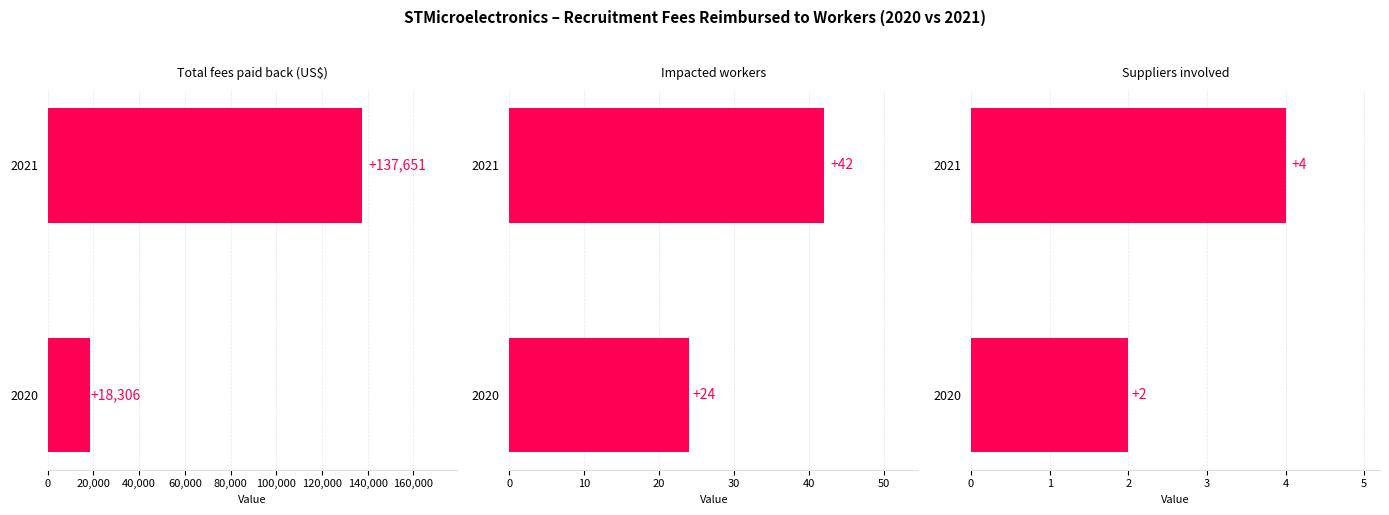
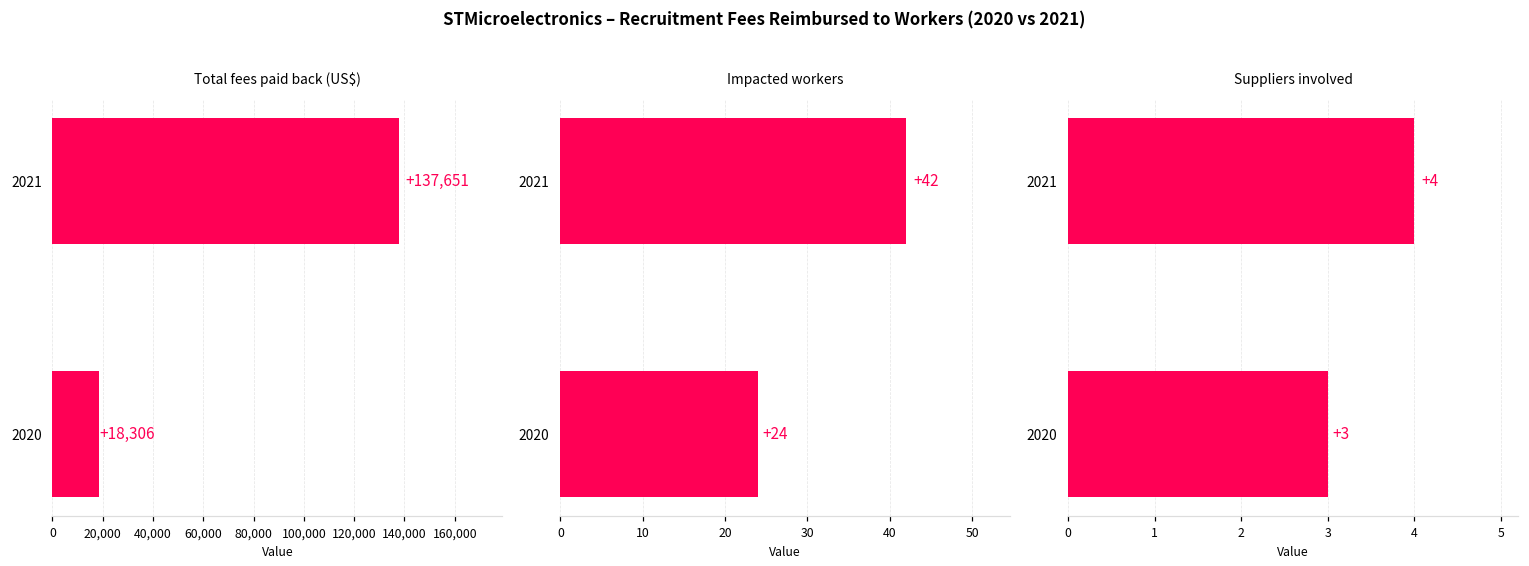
Suppliers involved, 2020: +2 -> +3
